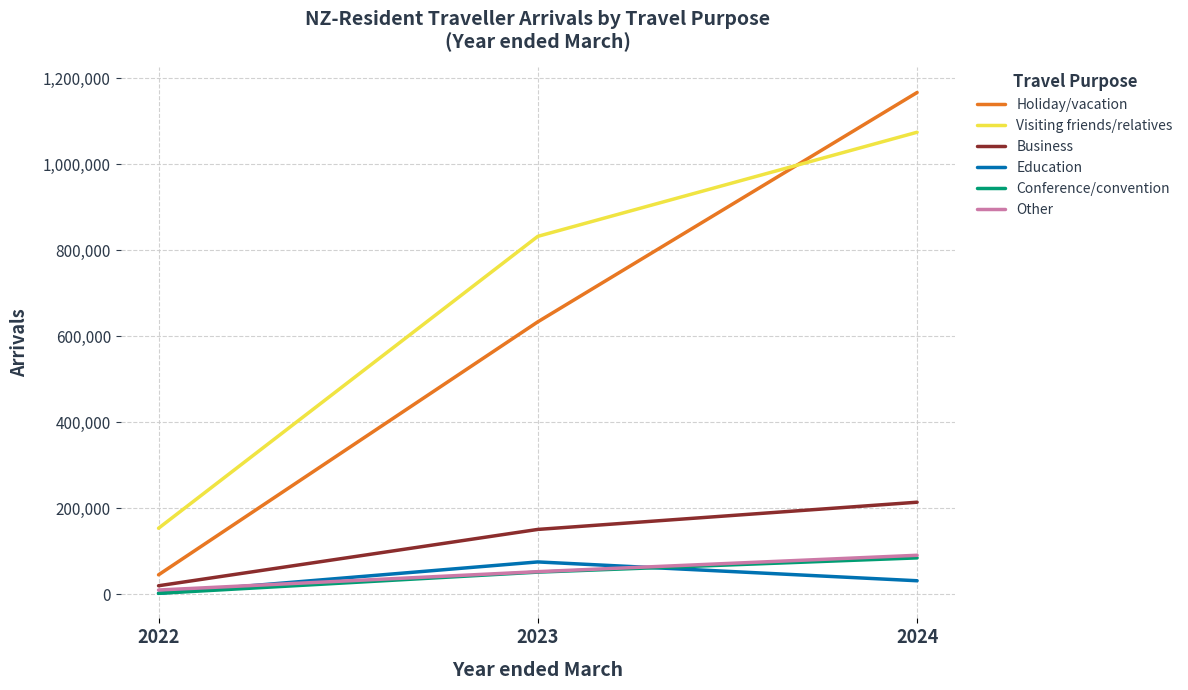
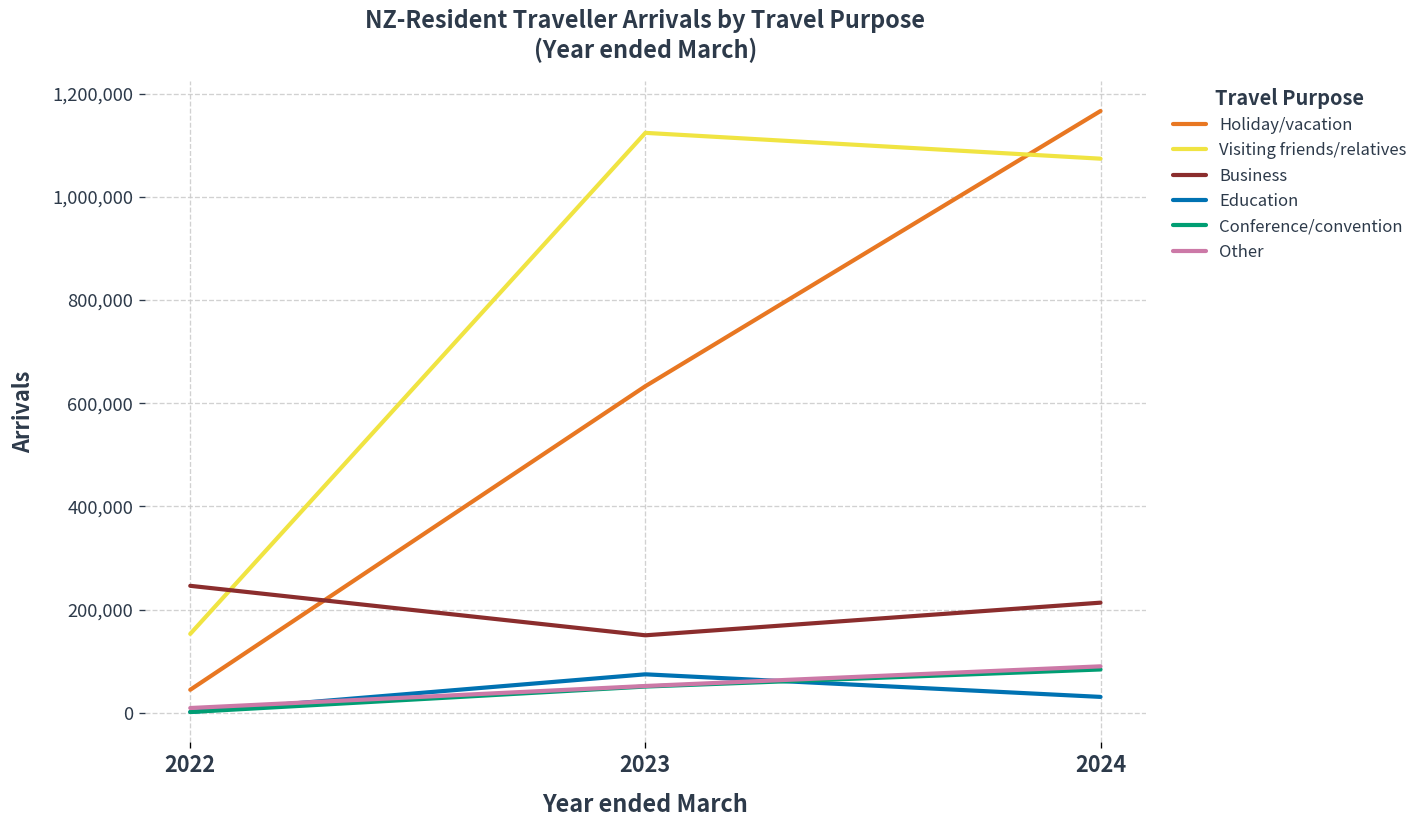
Business, 2022: 20,000 -> 250,000
Visiting friends/relatives, 2023: 830,000 -> 1,120,000
